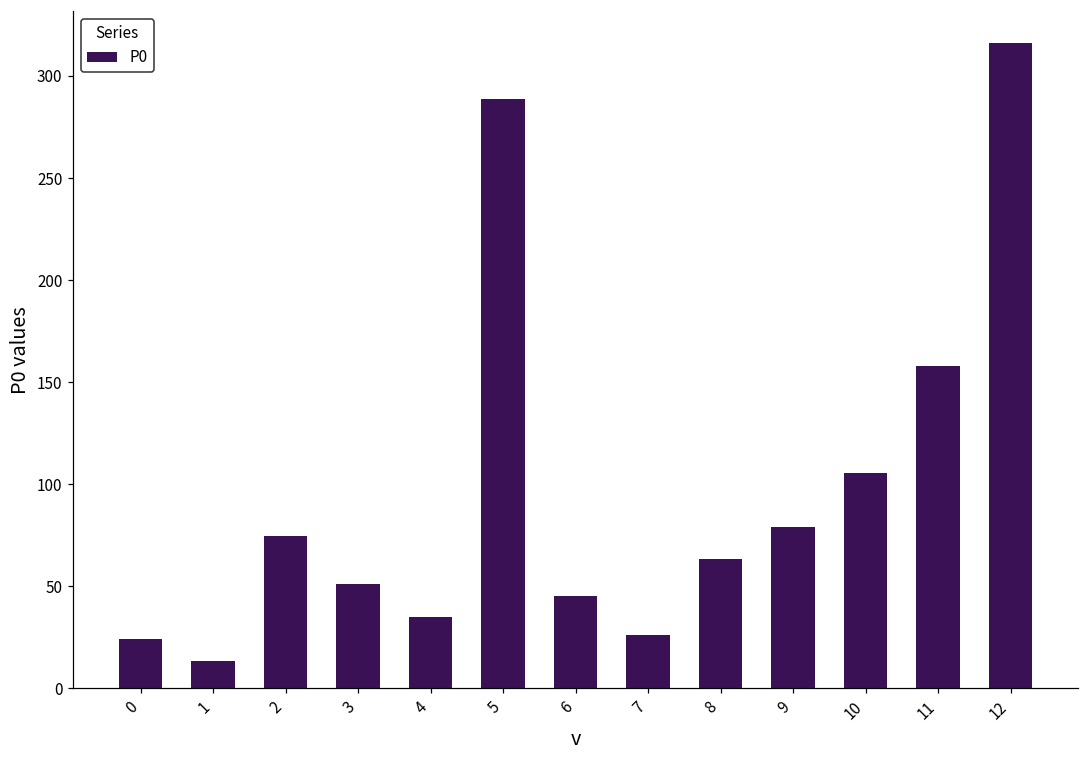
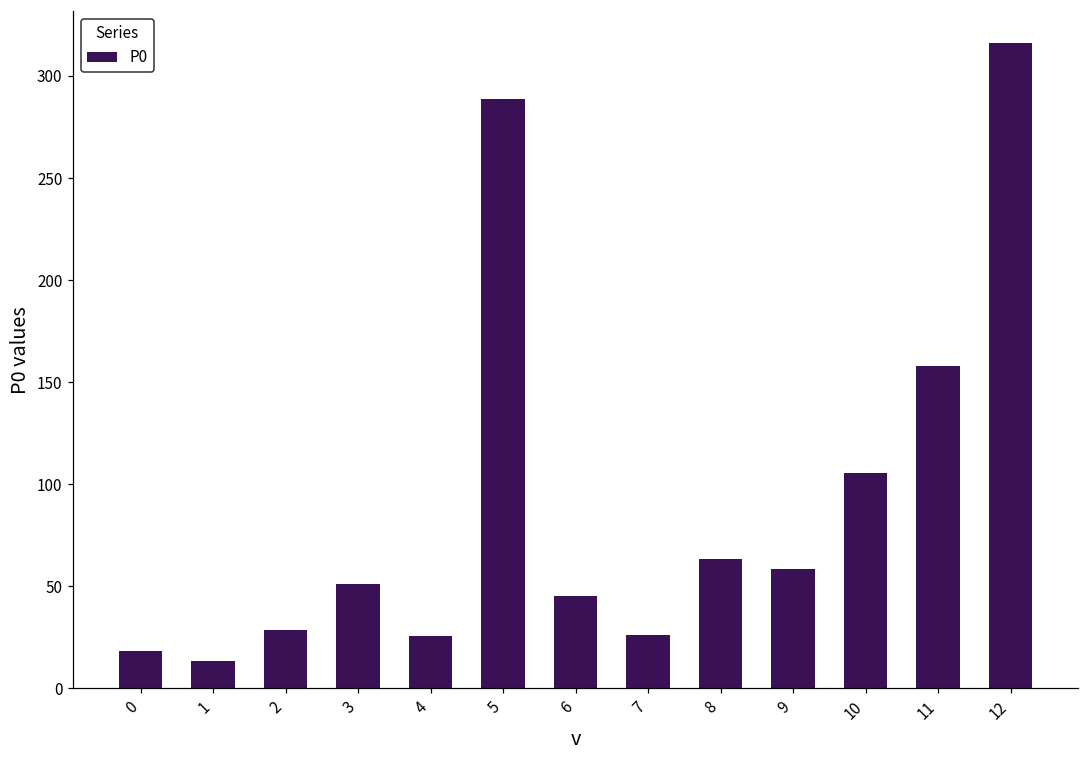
0: 24 -> 18
2: 75 -> 29
4: 35 -> 26
9: 79 -> 58
